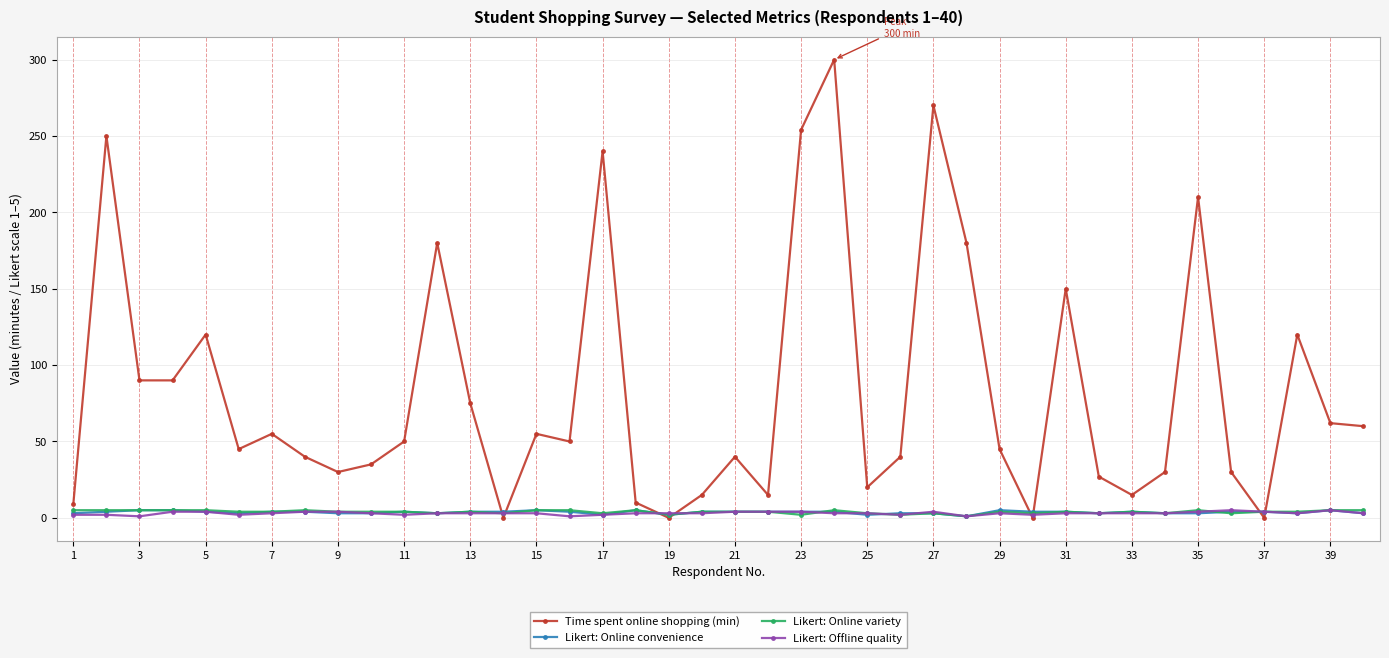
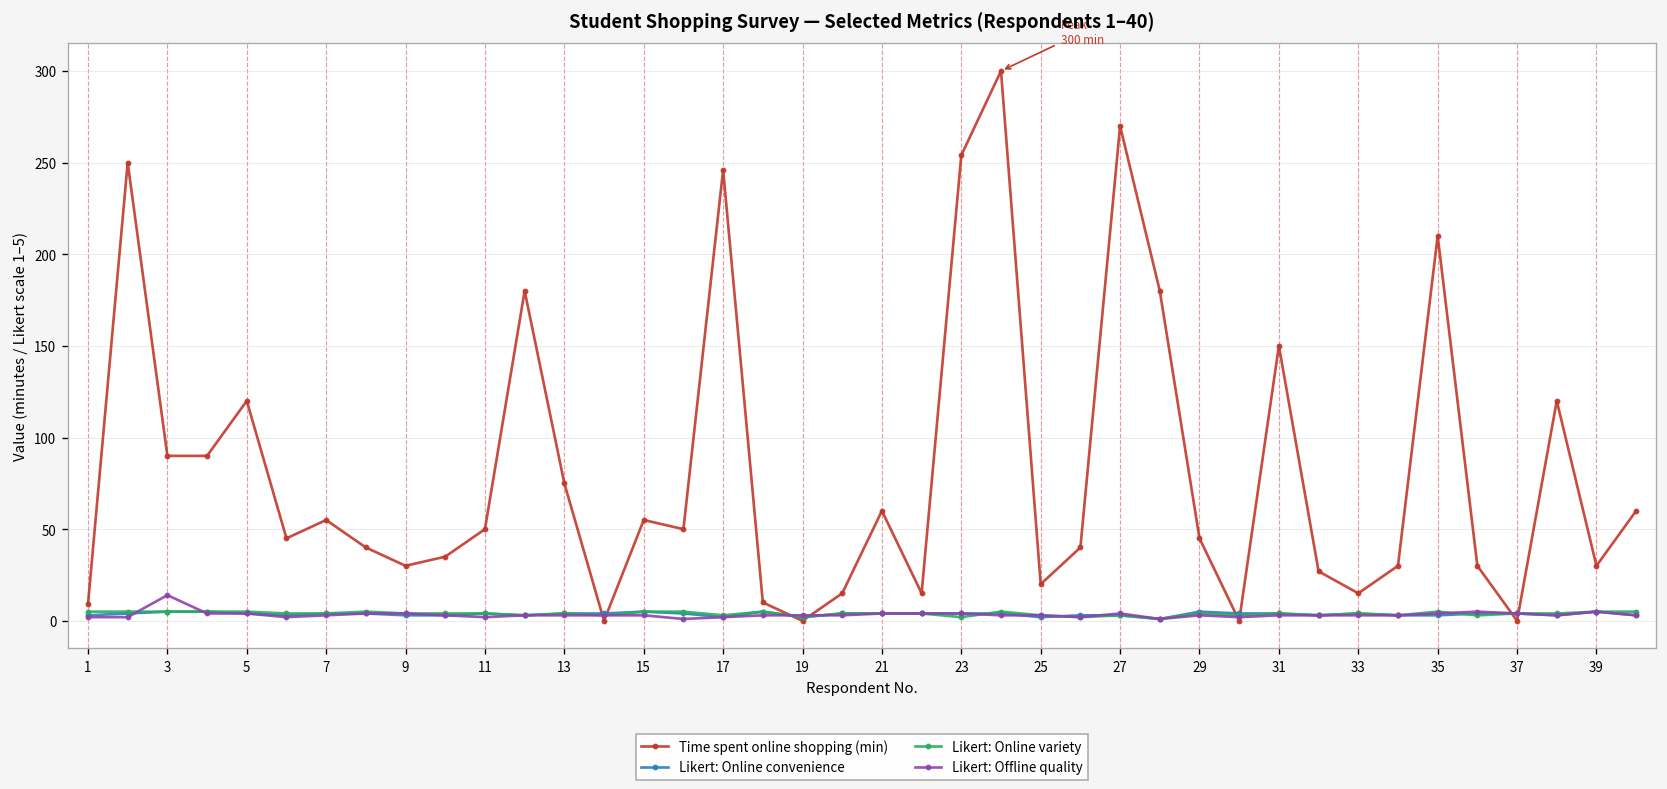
Likert: Offline quality, 3: 1 -> 14
Time spent online shopping (min), 17: 240 -> 246
Time spent online shopping (min), 21: 40 -> 60
Time spent online shopping (min), 39: 62 -> 30
